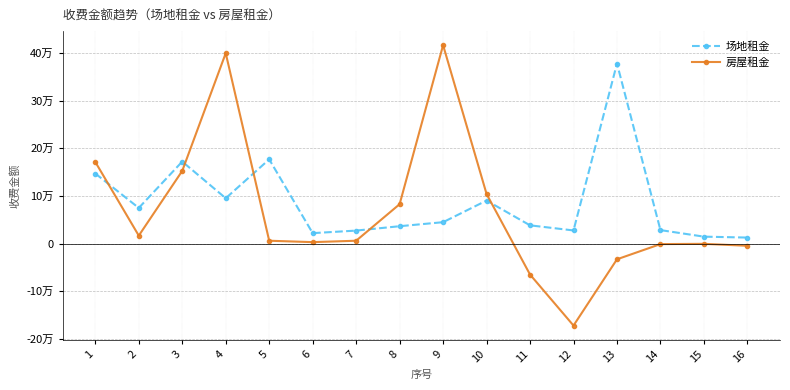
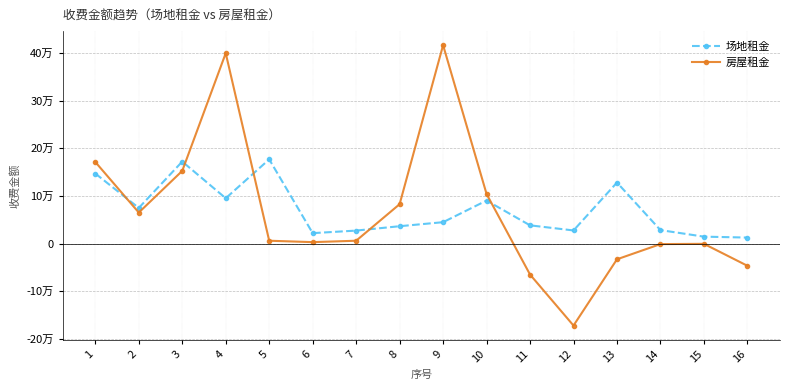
房屋租金, 2: 2万 -> 7万
场地租金, 13: 38万 -> 13万
房屋租金, 16: 0万 -> -5万
